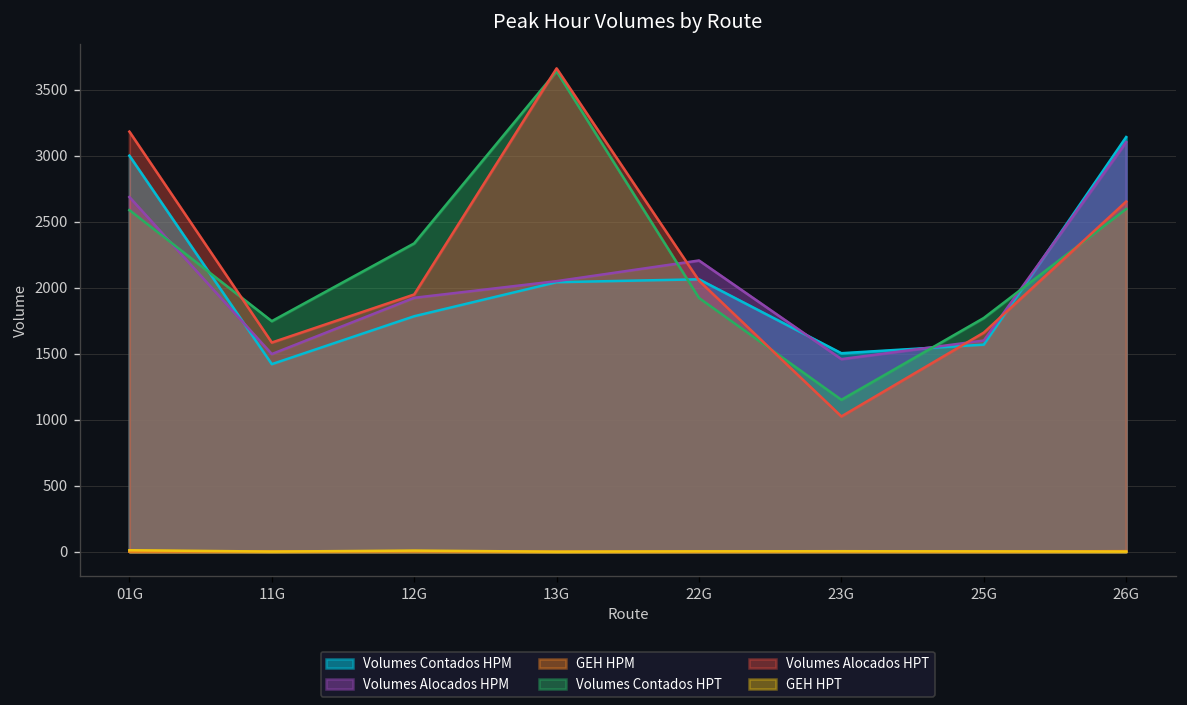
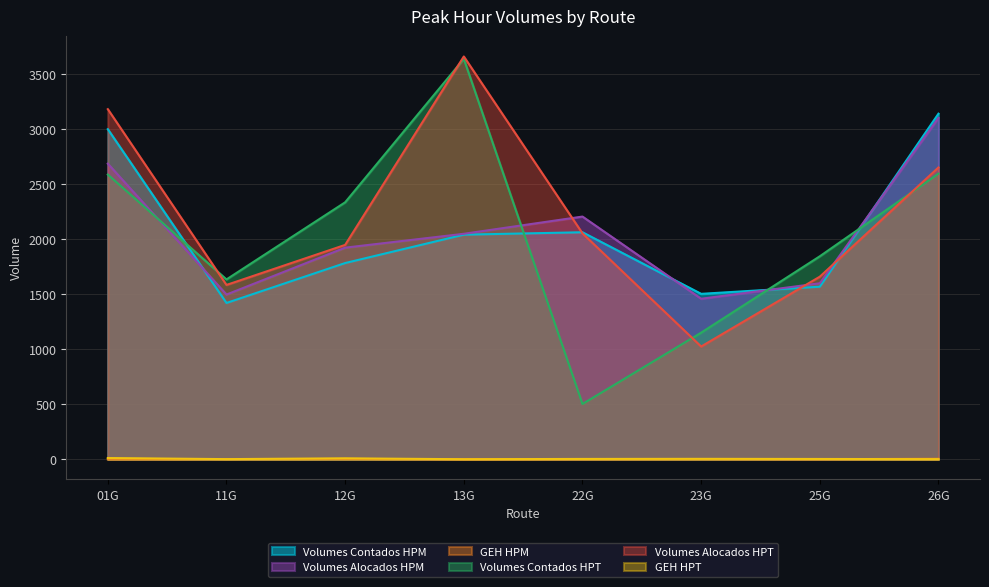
Volumes Contados HPT, 11G: 1750 -> 1640
Volumes Contados HPT, 22G: 1920 -> 500
Volumes Contados HPT, 25G: 1770 -> 1850
